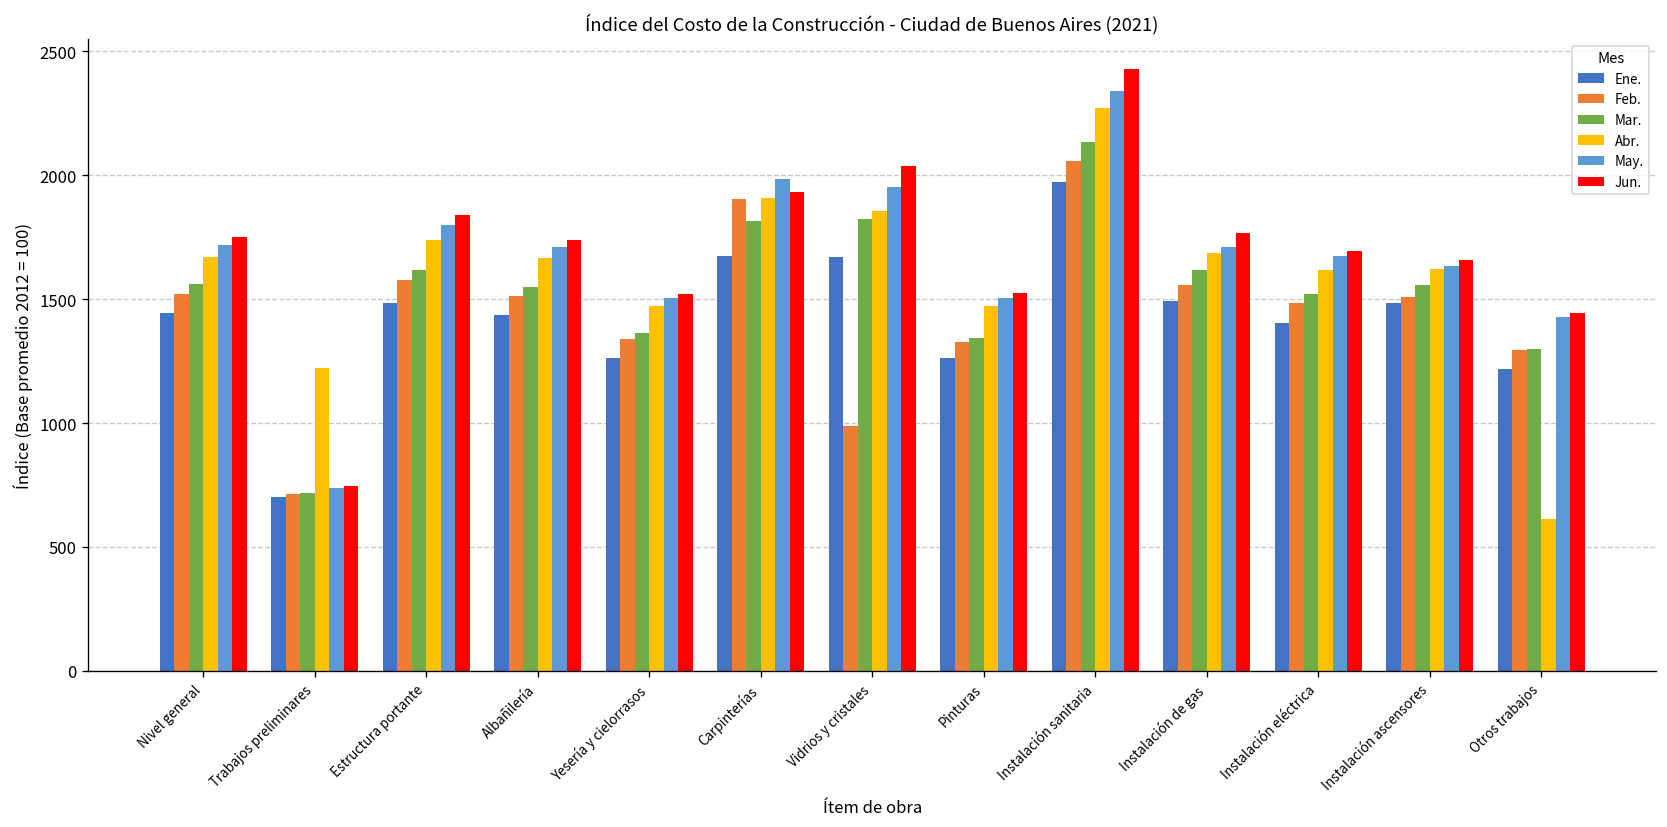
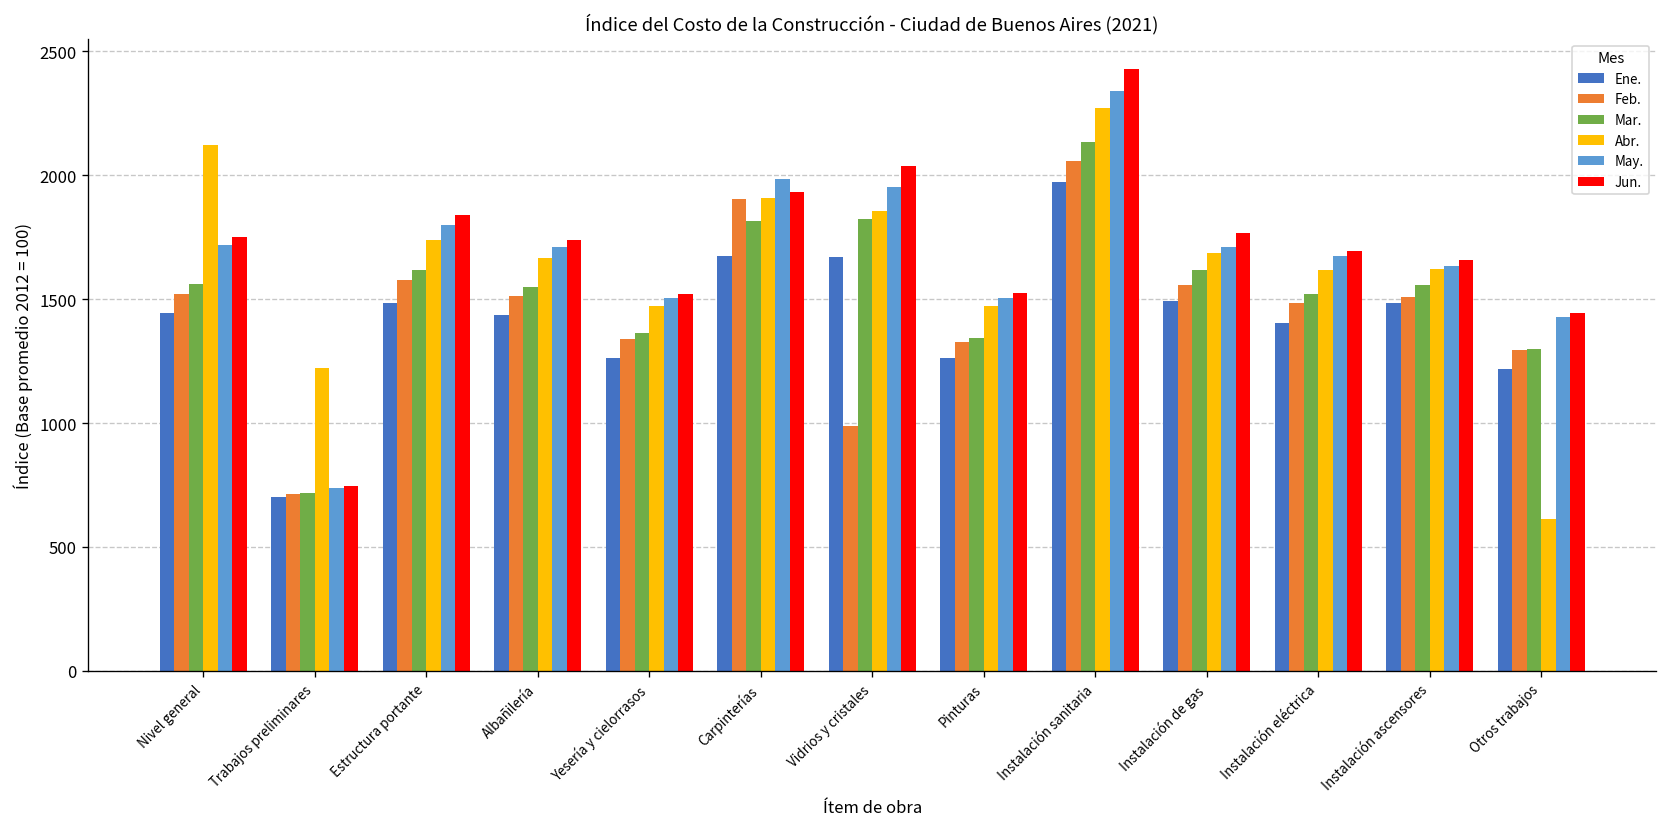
Abr., Nivel general: 1670 -> 2120
